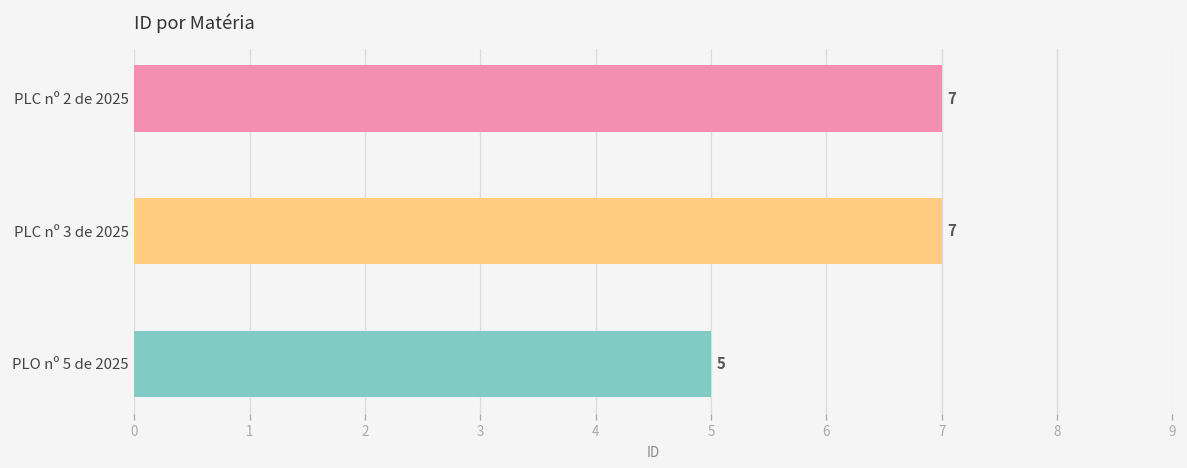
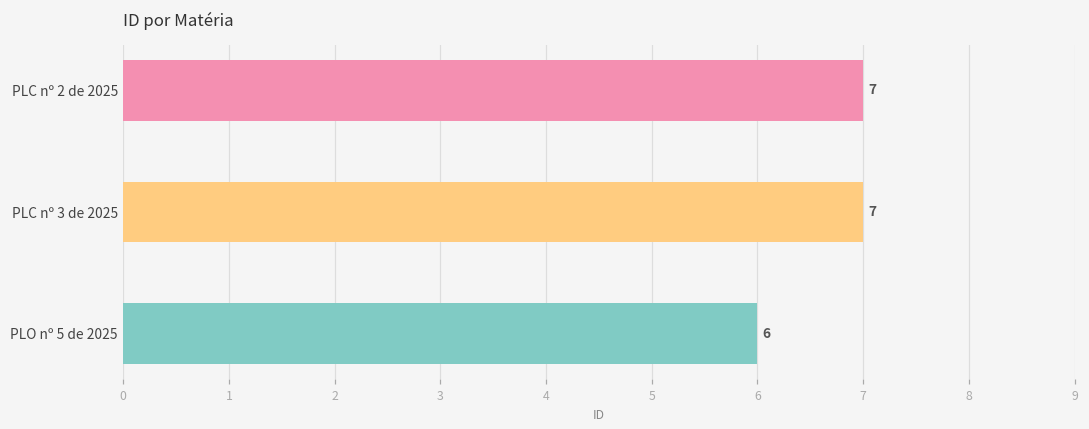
PLO nº 5 de 2025: 5 -> 6
